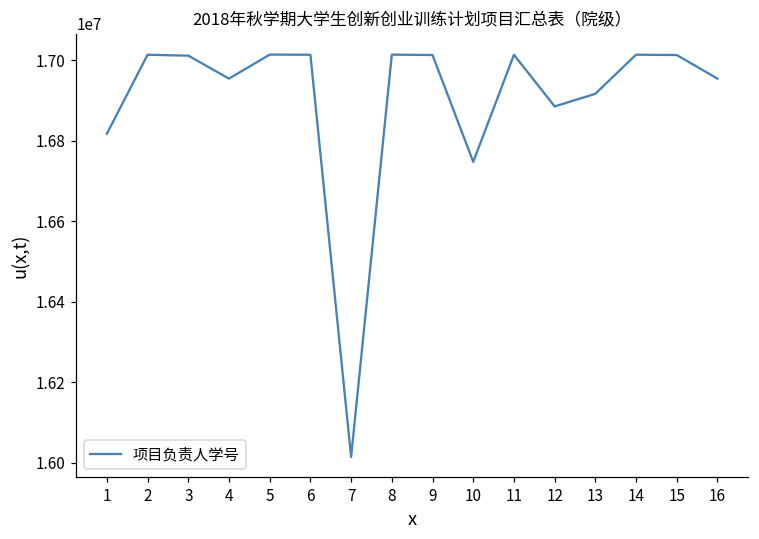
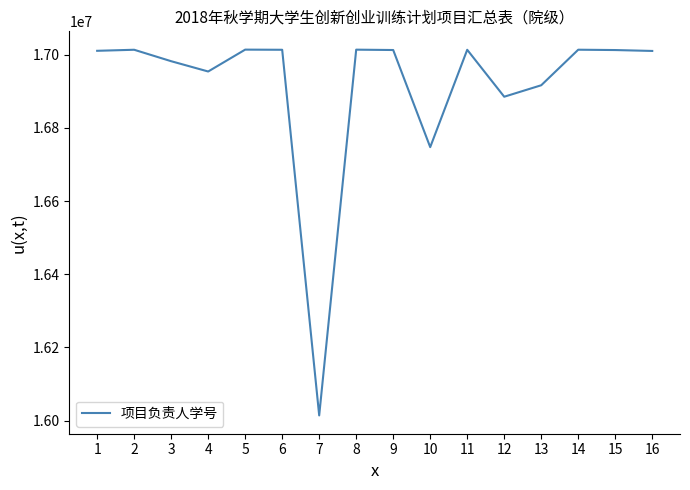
1: 16820000 -> 17010000
3: 17010000 -> 16980000
16: 16950000 -> 17010000
